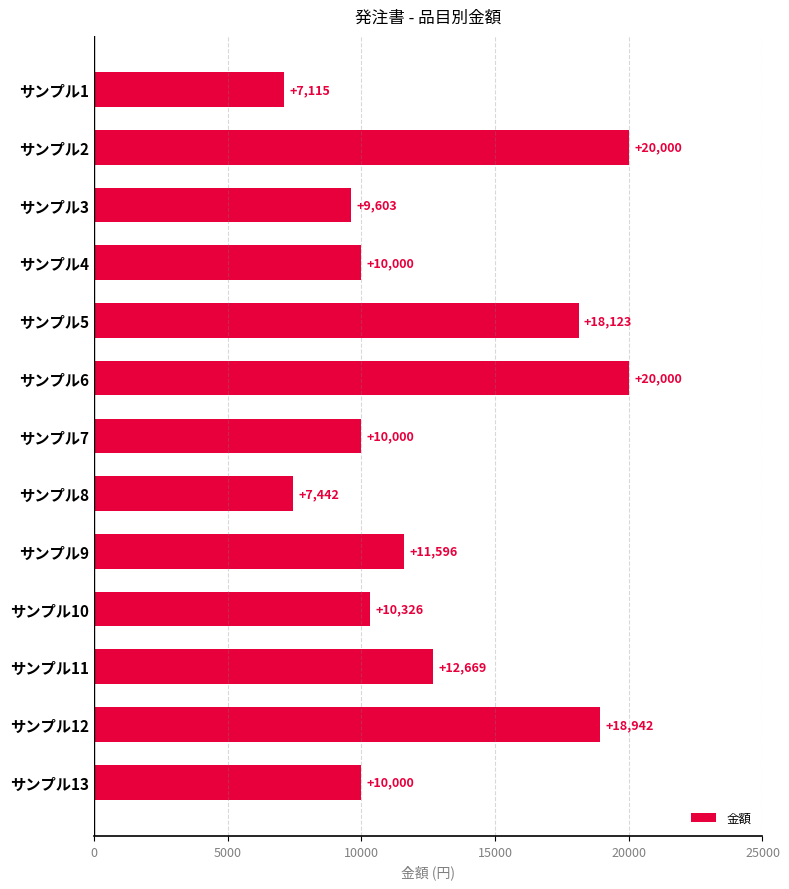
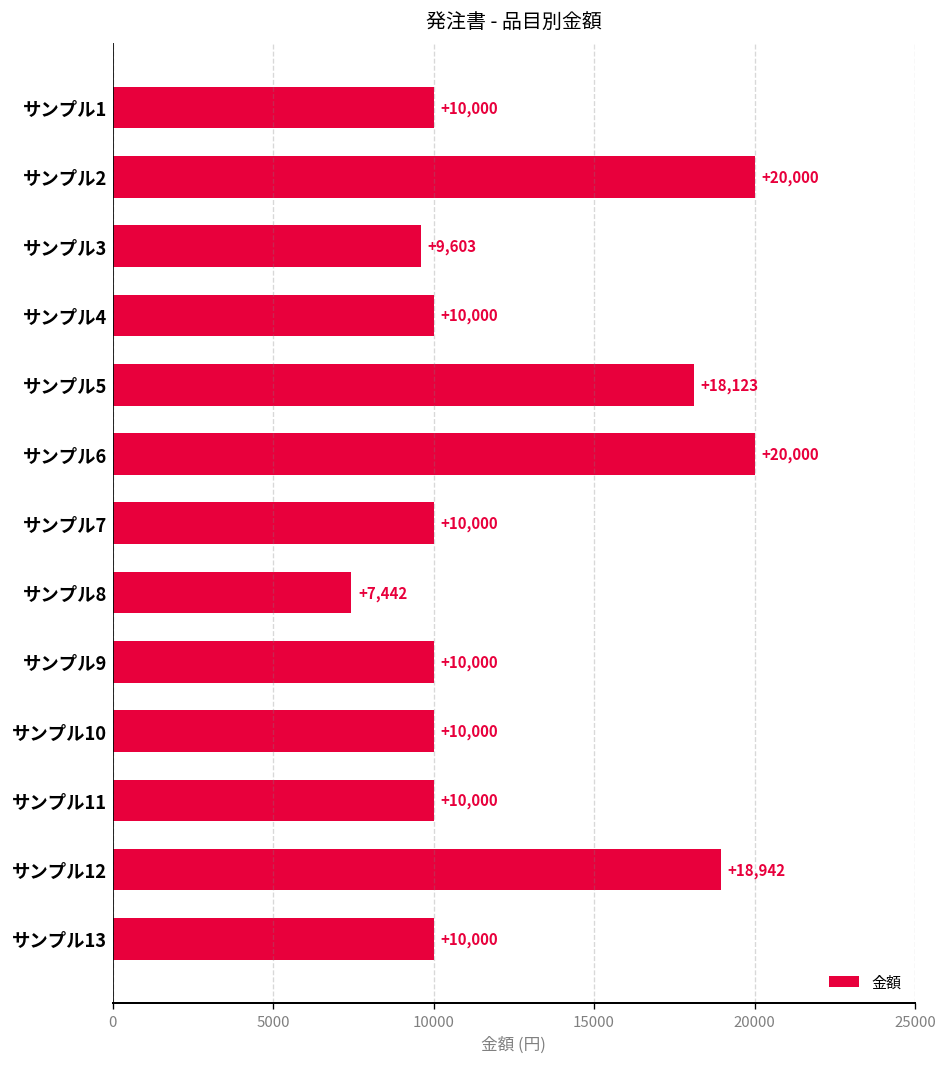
サンプル1: +7,115 -> +10,000
サンプル9: +11,596 -> +10,000
サンプル10: +10,326 -> +10,000
サンプル11: +12,669 -> +10,000
